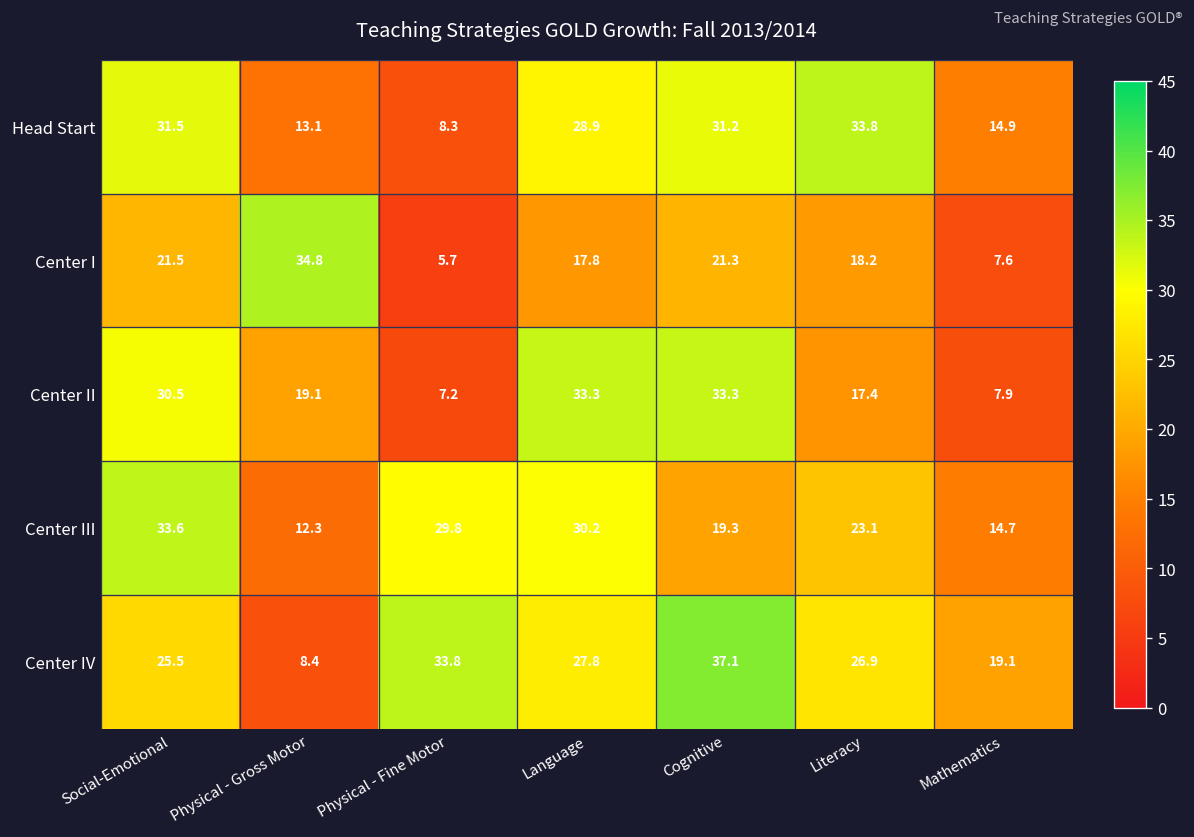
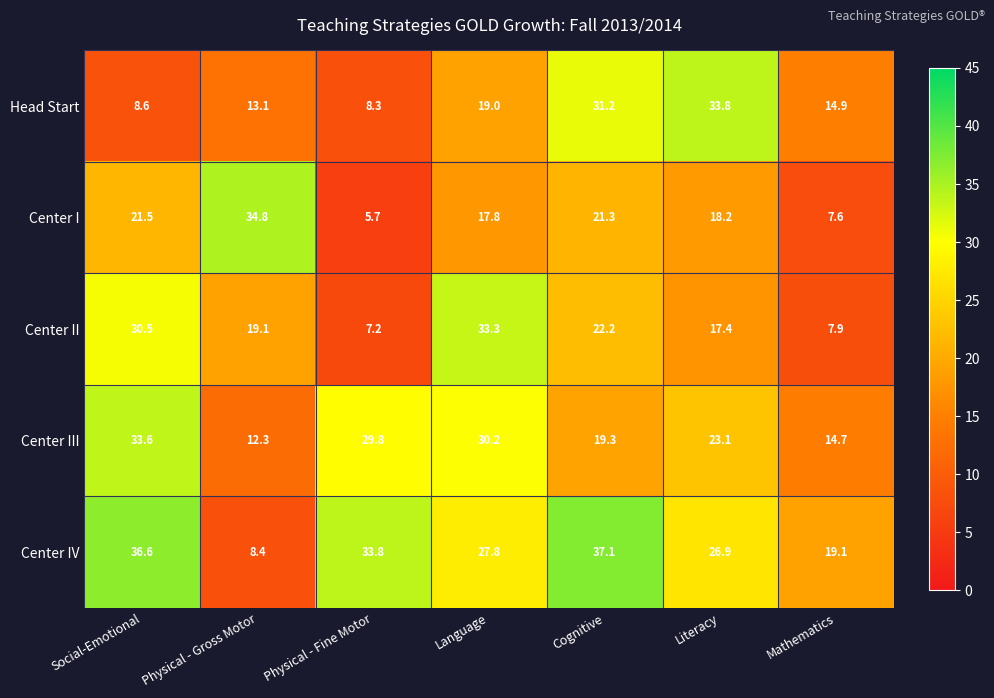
Head Start, Social-Emotional: 31.5 -> 8.6
Head Start, Language: 28.9 -> 19.0
Center II, Cognitive: 33.3 -> 22.2
Center IV, Social-Emotional: 25.5 -> 36.6
